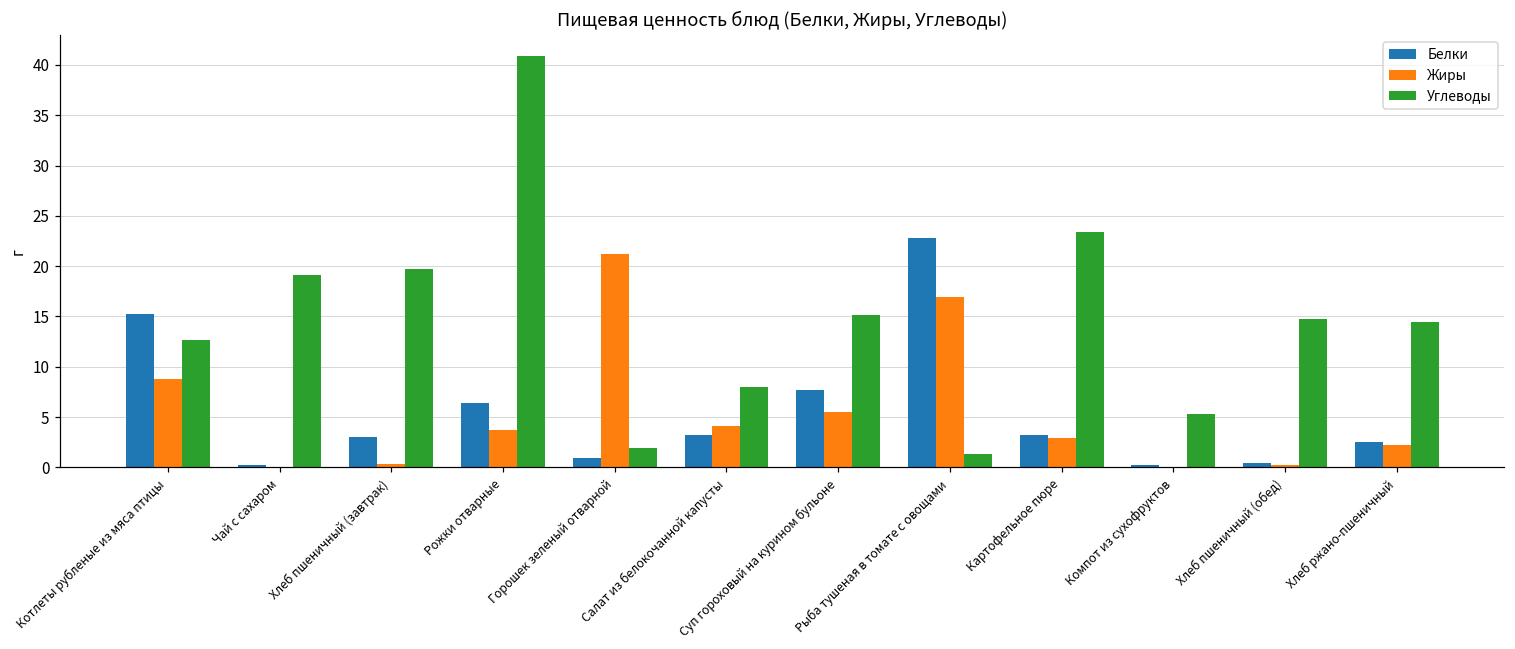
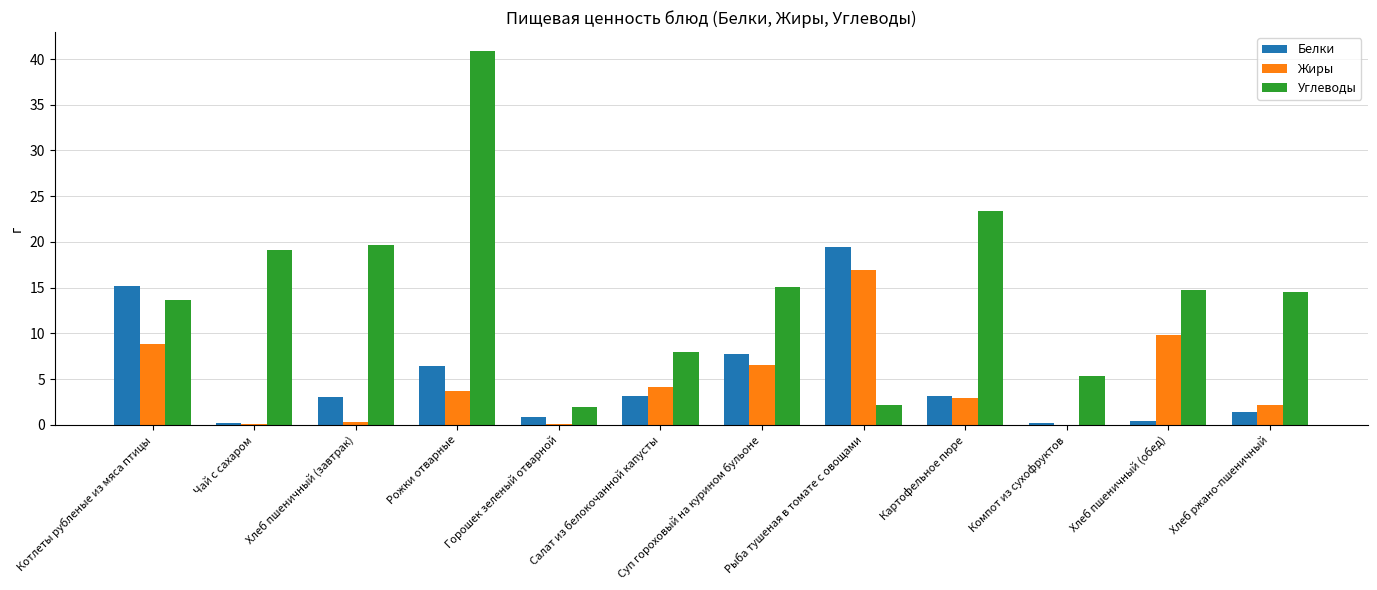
Углеводы, Котлеты рубленые из мяса птицы: 13 -> 14
Жиры, Горошек зеленый отварной: 21 -> 0
Жиры, Суп гороховый на курином бульоне: 6 -> 7
Белки, Рыба тушеная в томате с овощами: 23 -> 19
Углеводы, Рыба тушеная в томате с овощами: 1 -> 2
Жиры, Хлеб пшеничный (обед): 0 -> 10
Белки, Хлеб ржано-пшеничный: 3 -> 1
